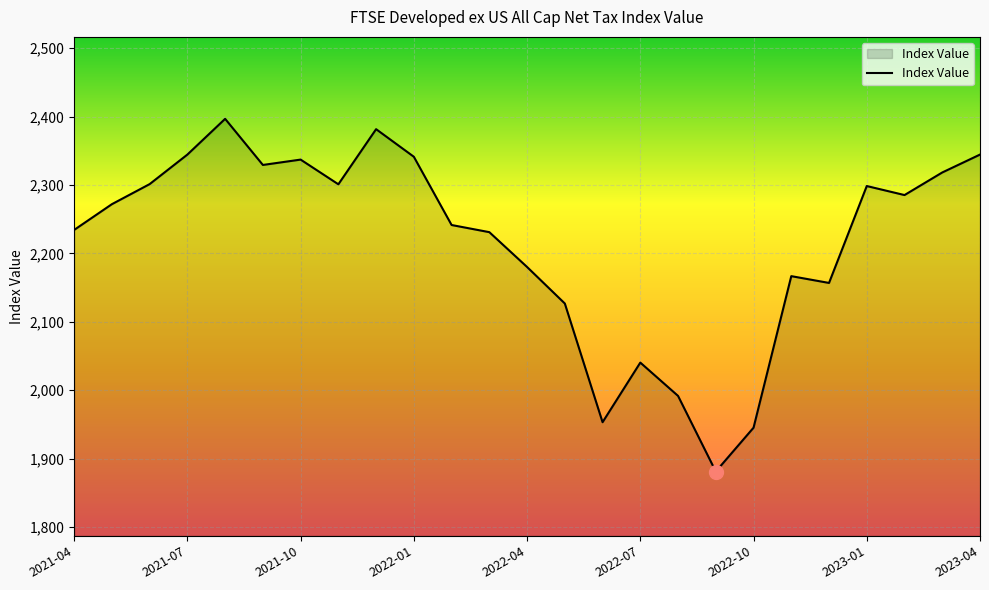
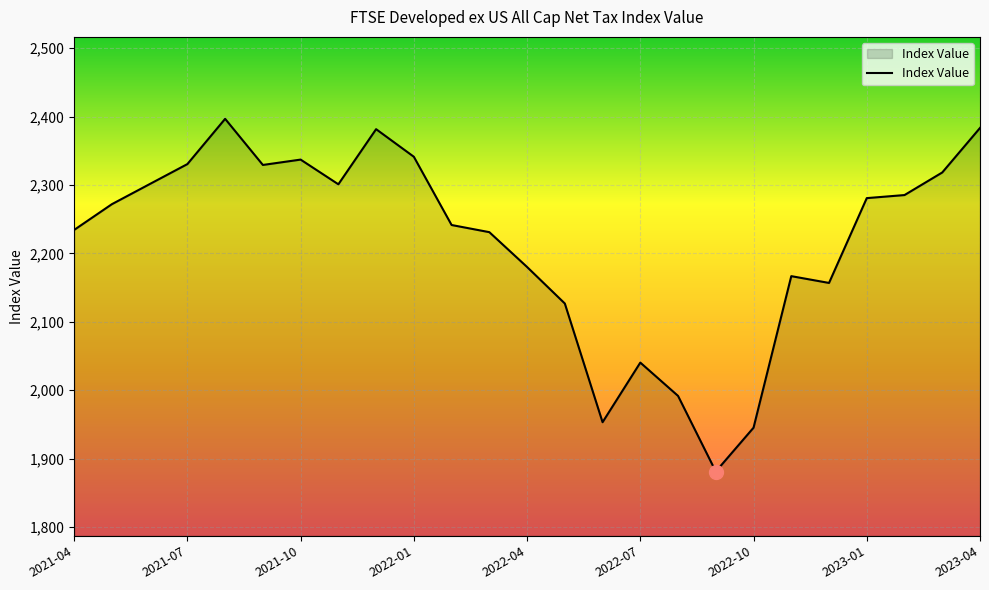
Index Value, 2021-07: 2,340 -> 2,330
Index Value, 2023-01: 2,300 -> 2,280
Index Value, 2023-04: 2,340 -> 2,380
